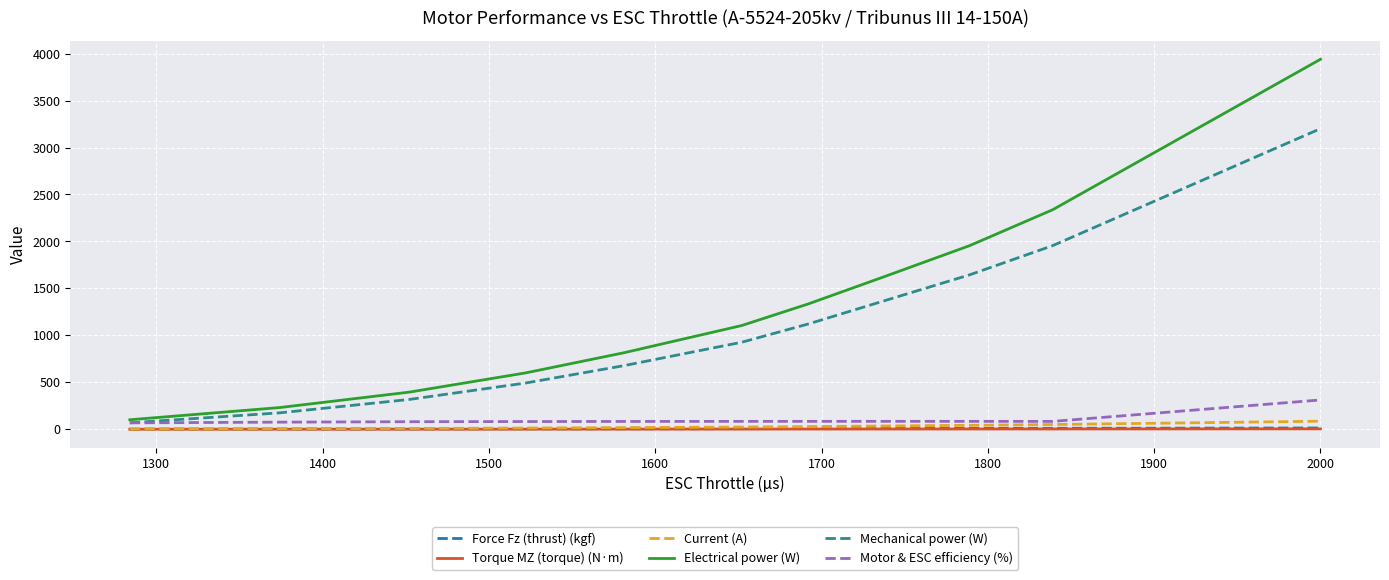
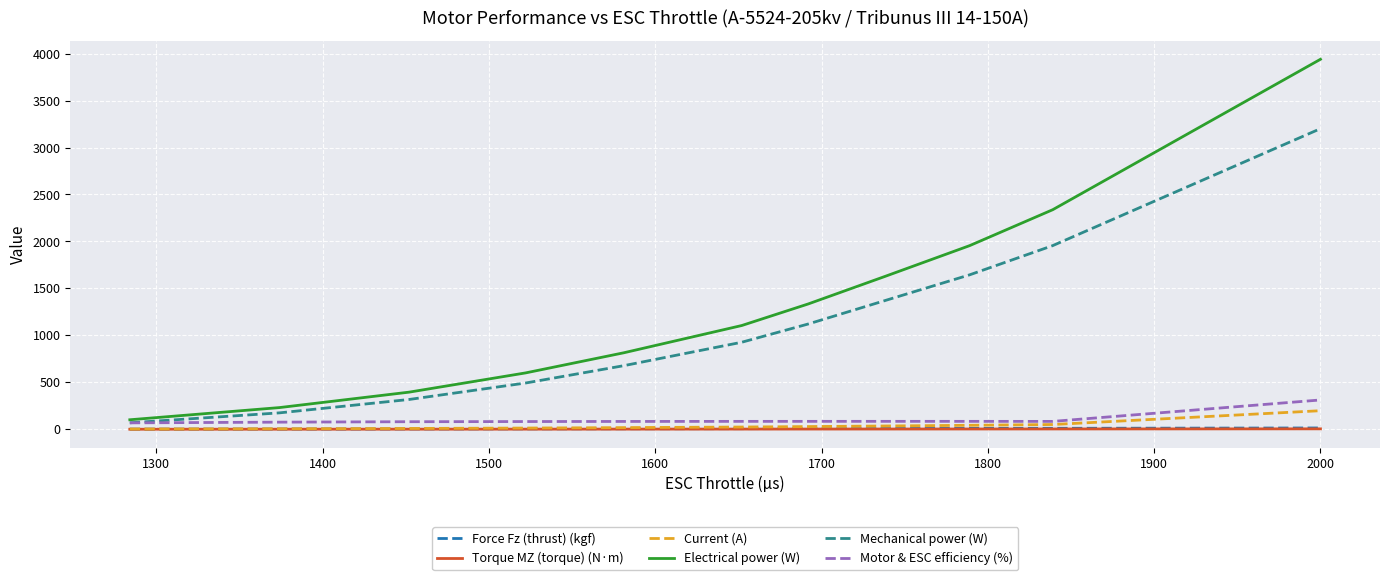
Current (A), 2000: 100 -> 200
